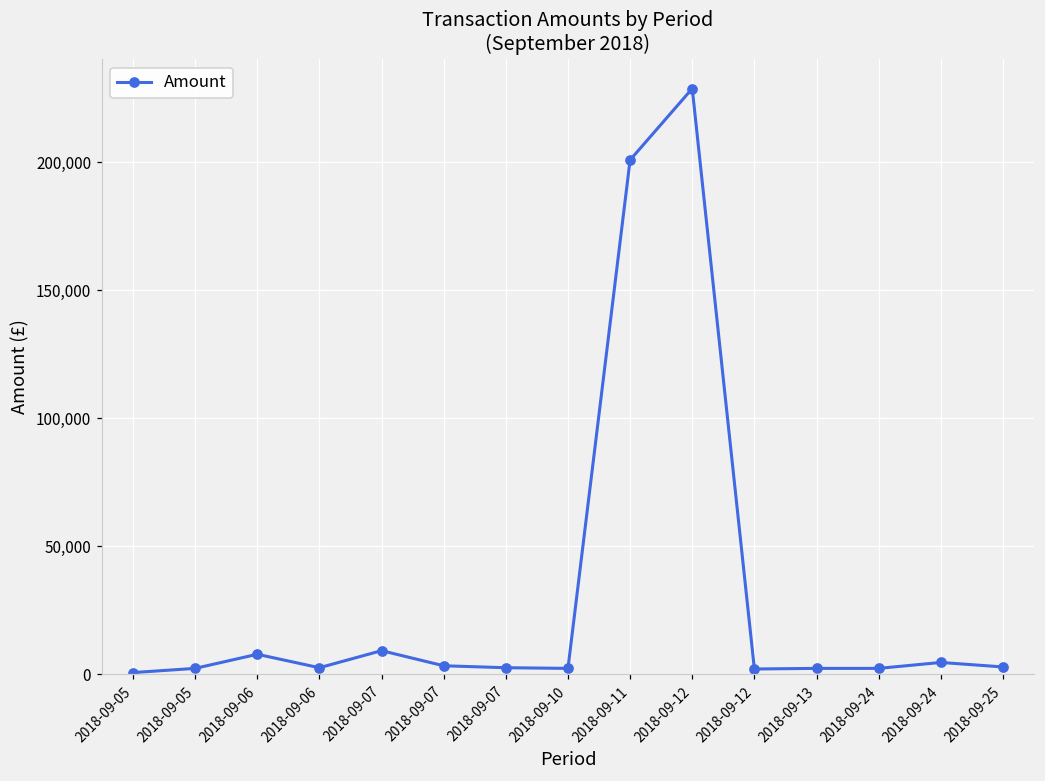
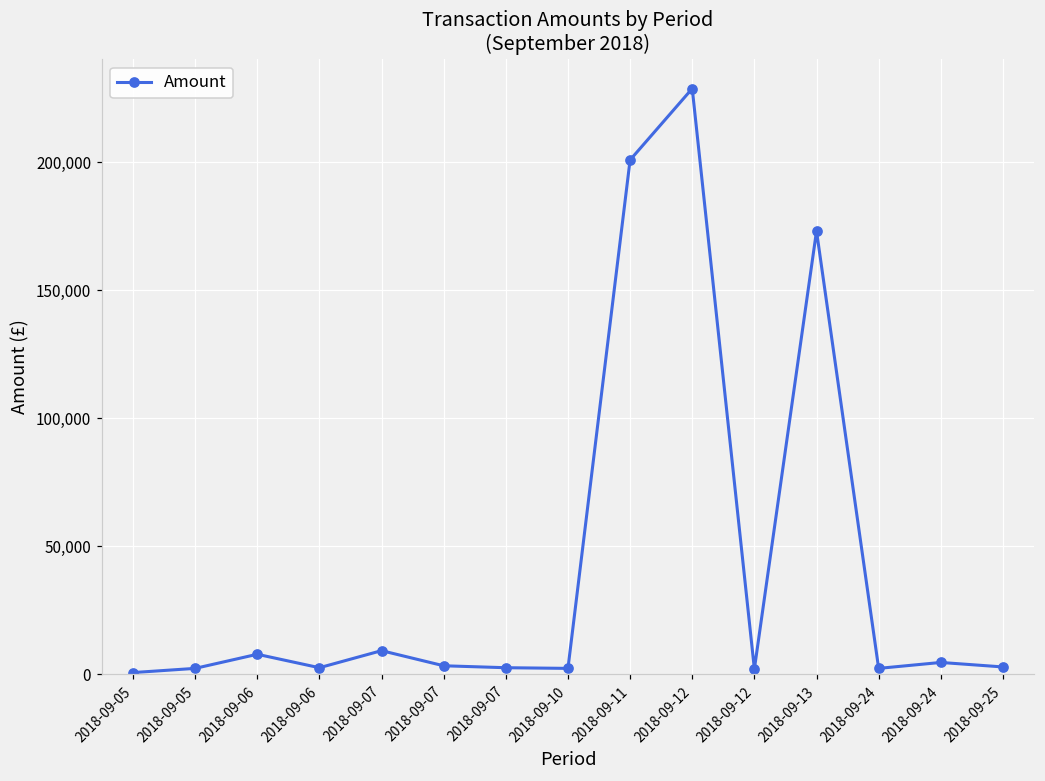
2018-09-13: 2,000 -> 173,000
